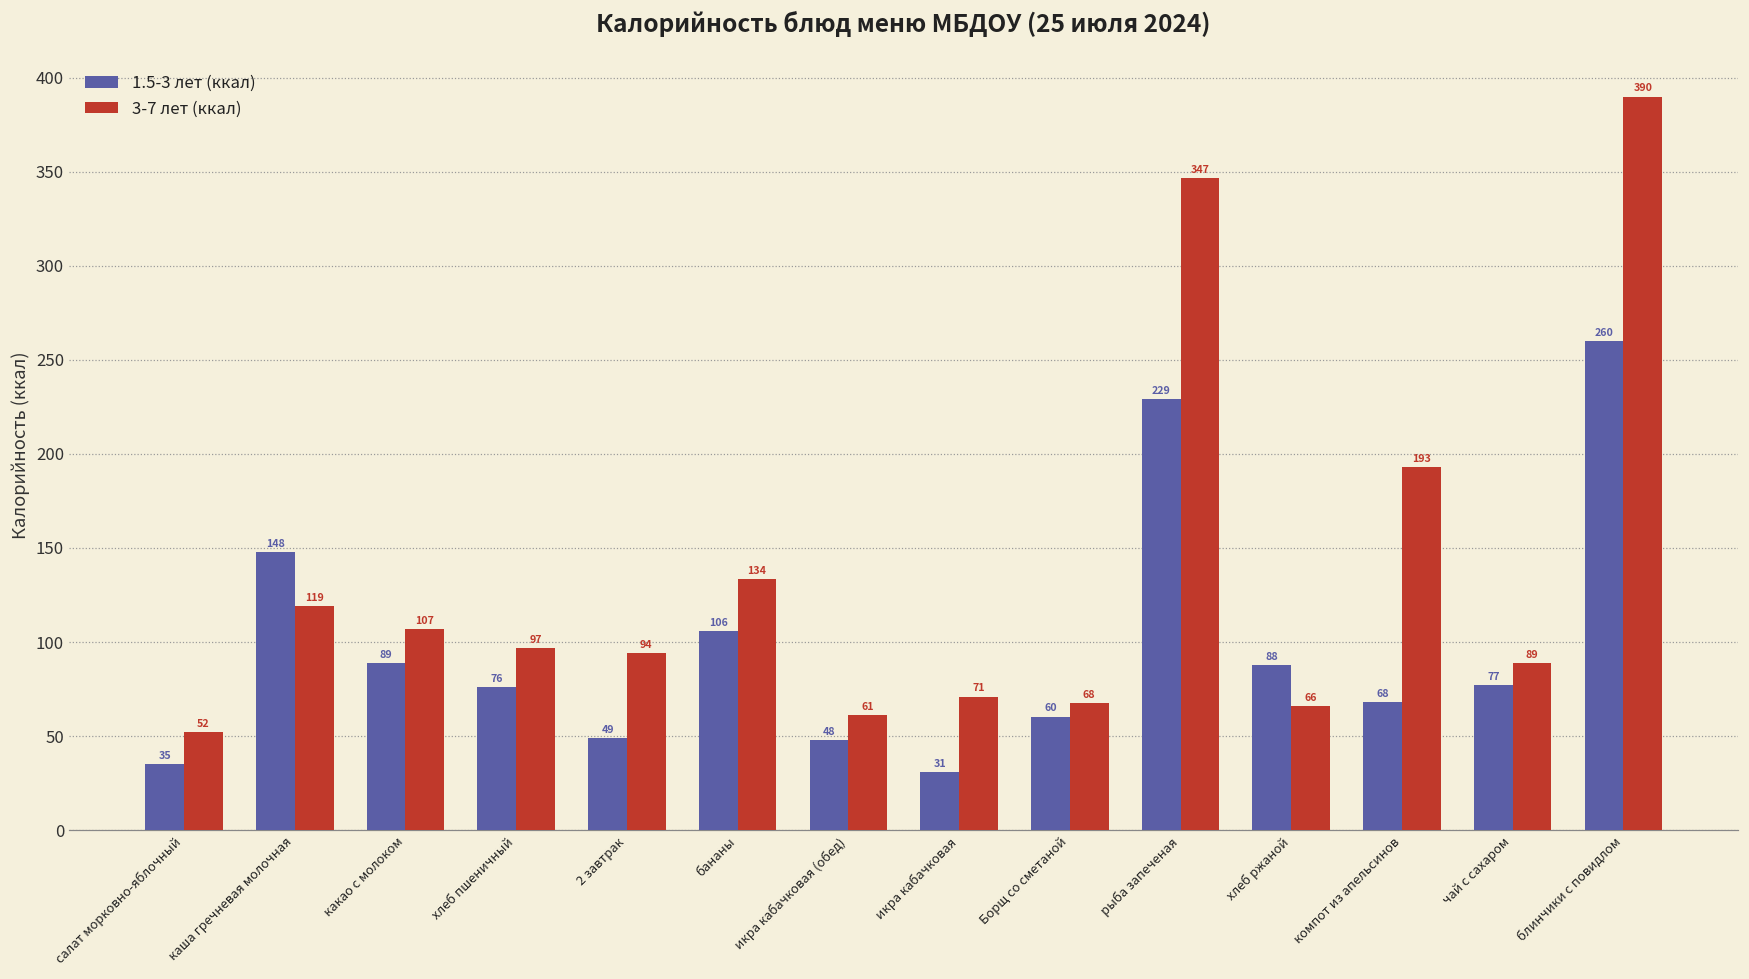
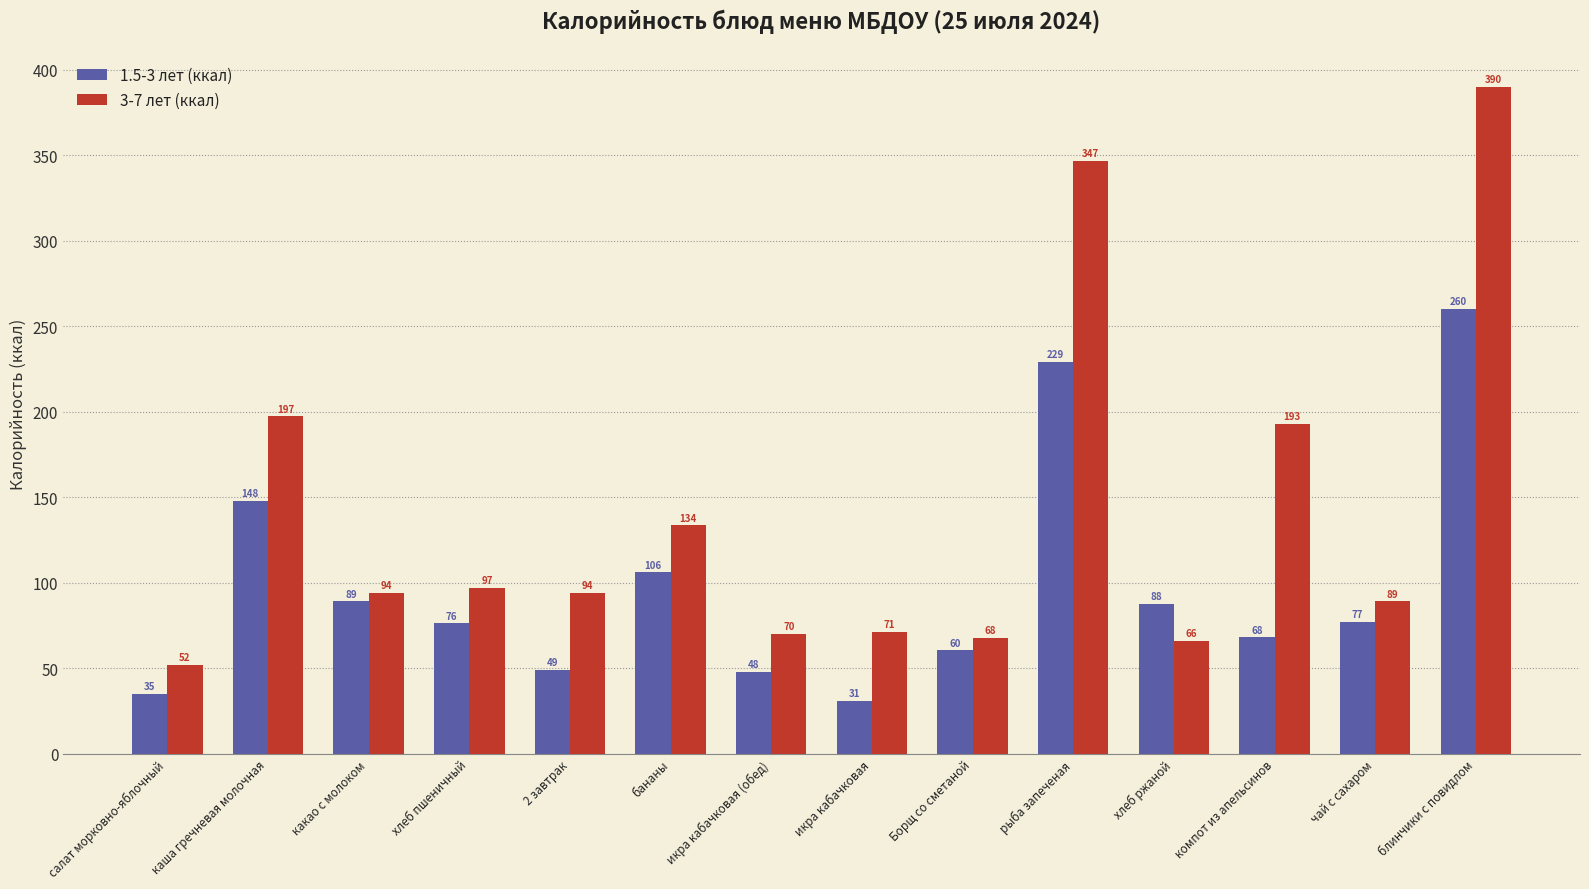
3-7 лет (ккал), каша гречневая молочная: 119 -> 197
3-7 лет (ккал), какао с молоком: 107 -> 94
3-7 лет (ккал), икра кабачковая (обед): 61 -> 70
